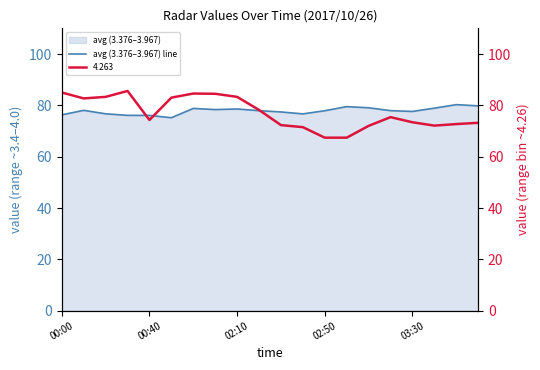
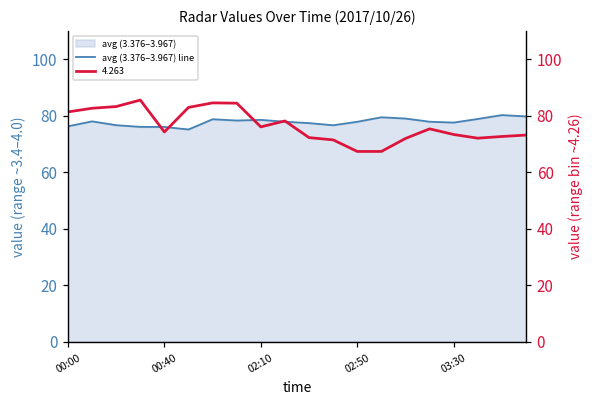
4.263, 00:00: 85 -> 81
4.263, 02:10: 83 -> 76
